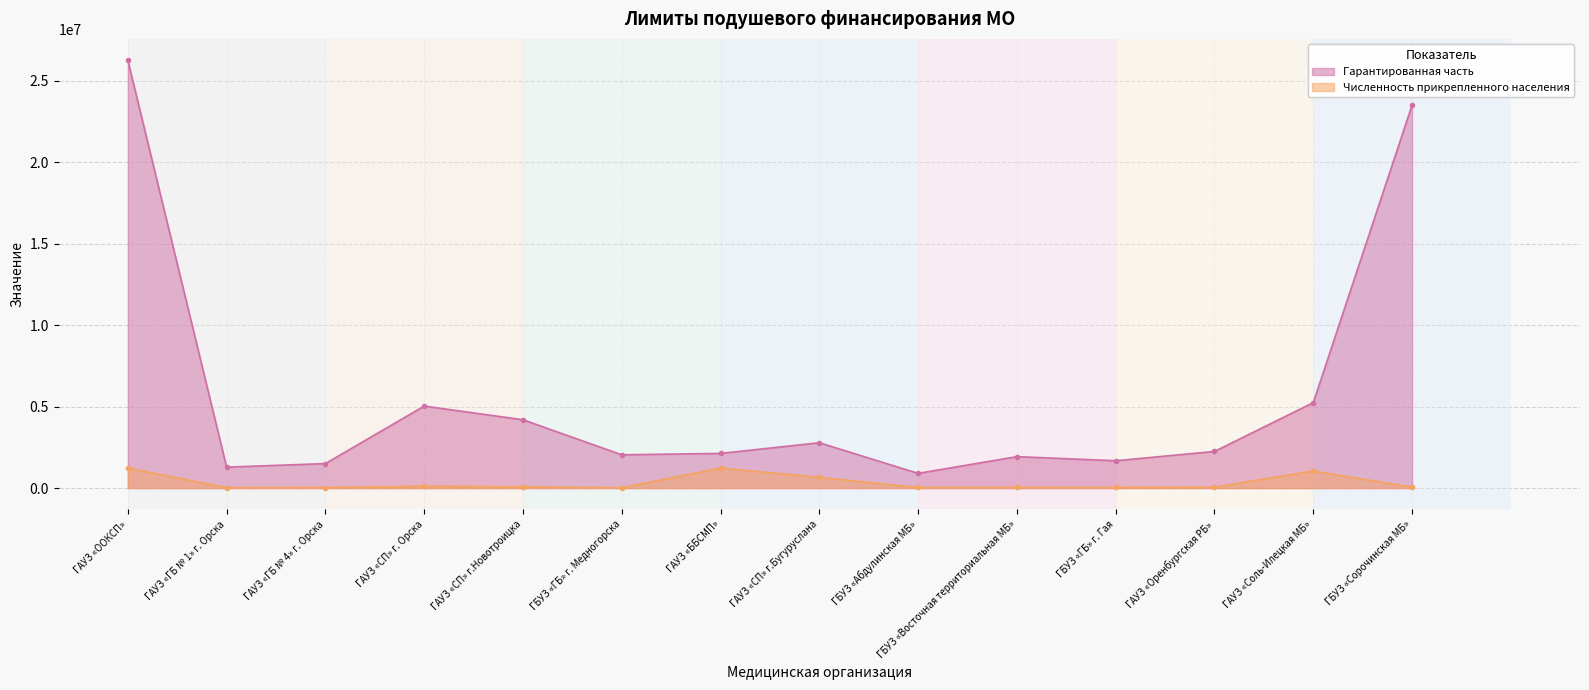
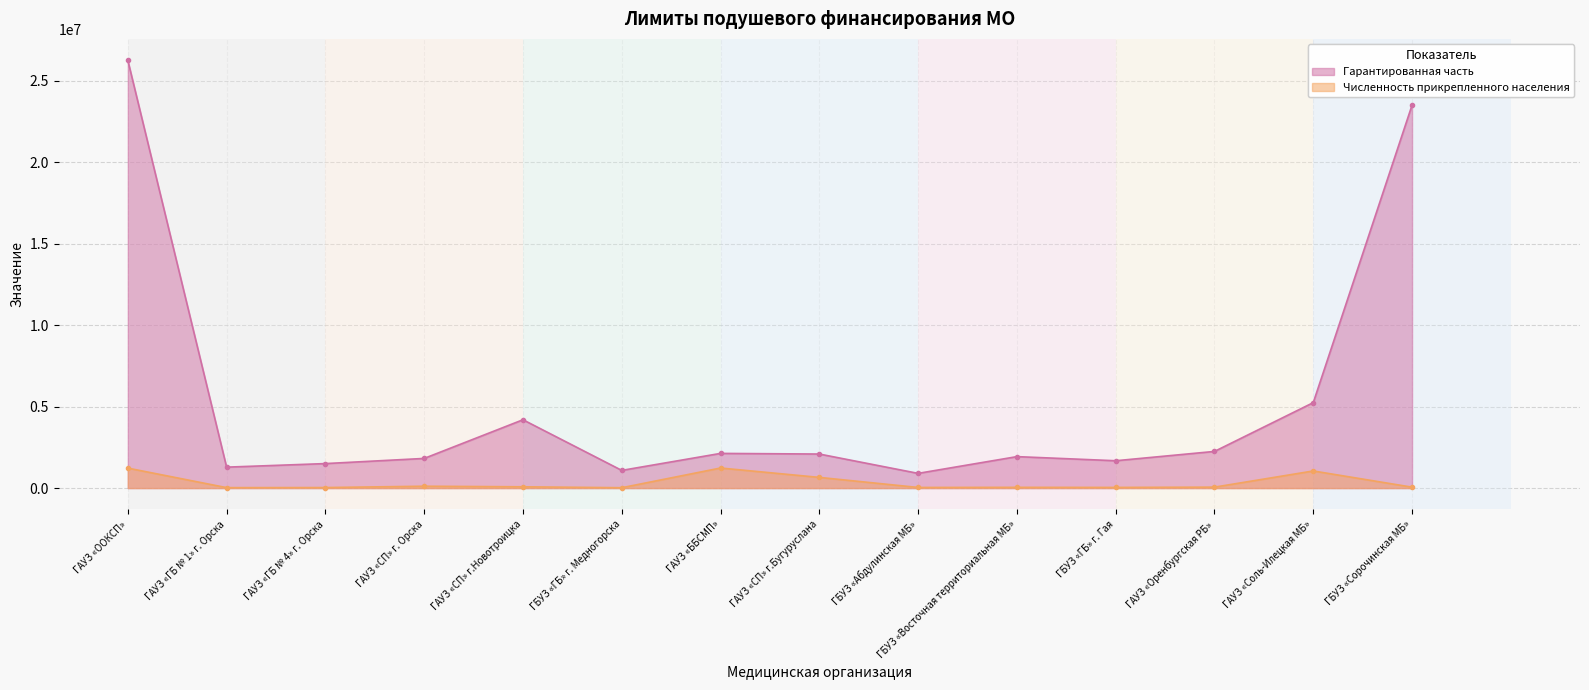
Гарантированная часть, ГАУЗ «СП» г. Орска: 5000000 -> 1800000
Гарантированная часть, ГБУЗ «ГБ» г. Медногорска: 2000000 -> 1100000
Гарантированная часть, ГАУЗ «СП» г.Бугуруслана: 2800000 -> 2100000
